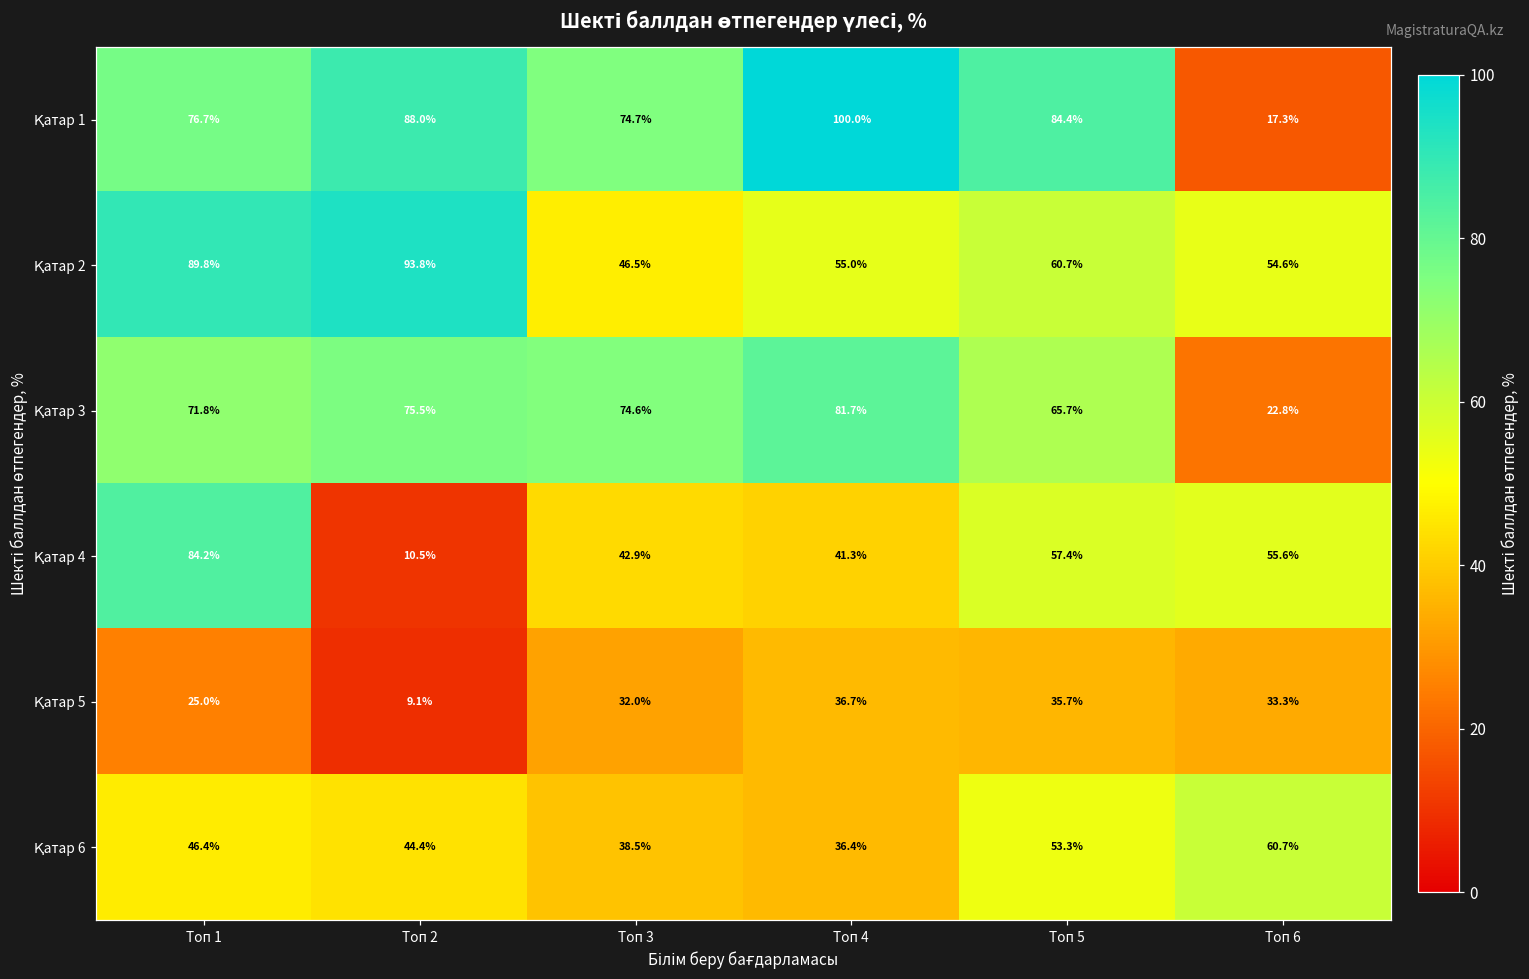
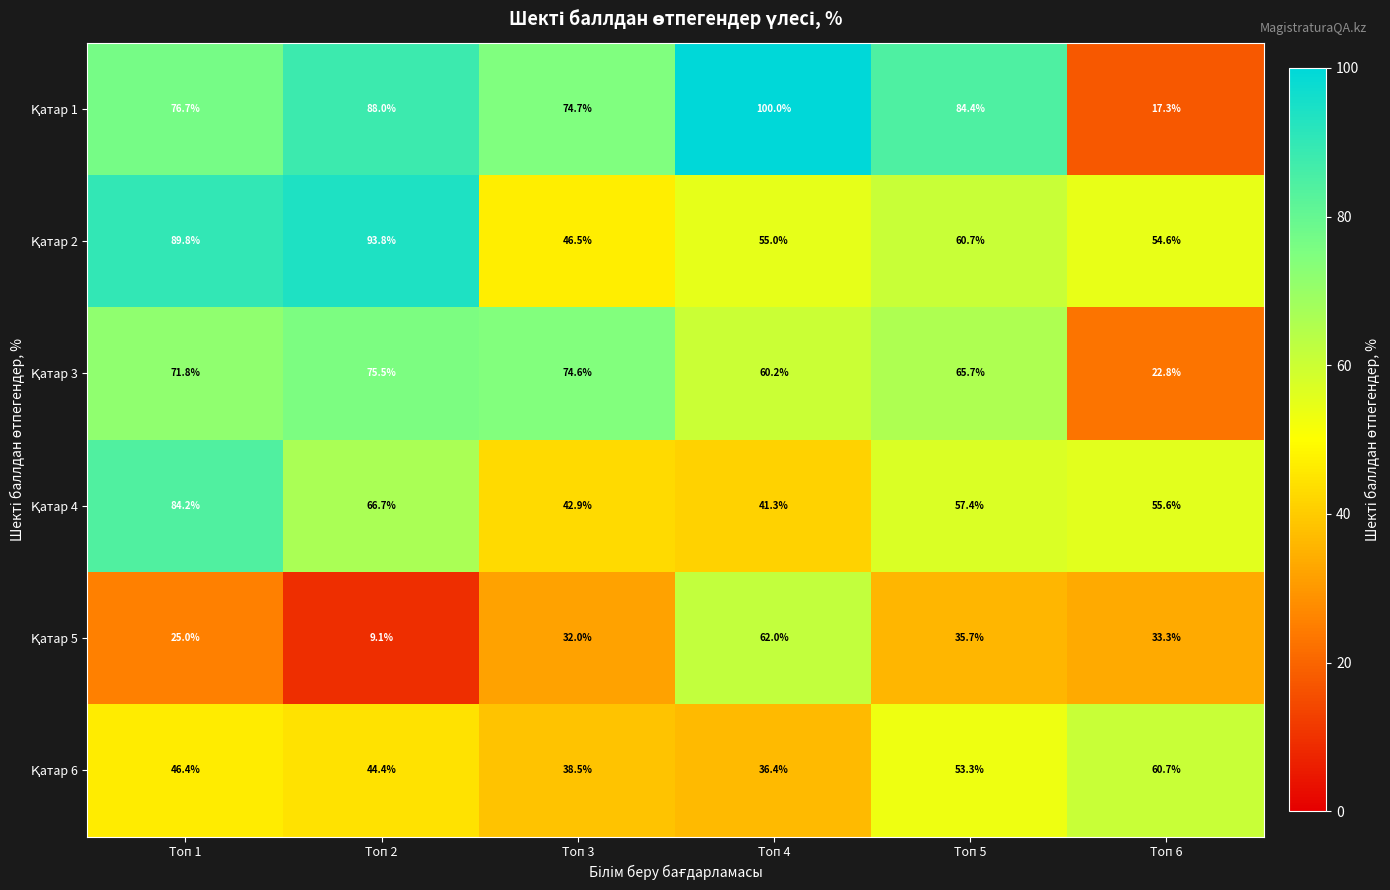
Қатар 3, Топ 4: 81.7% -> 60.2%
Қатар 4, Топ 2: 10.5% -> 66.7%
Қатар 5, Топ 4: 36.7% -> 62.0%
